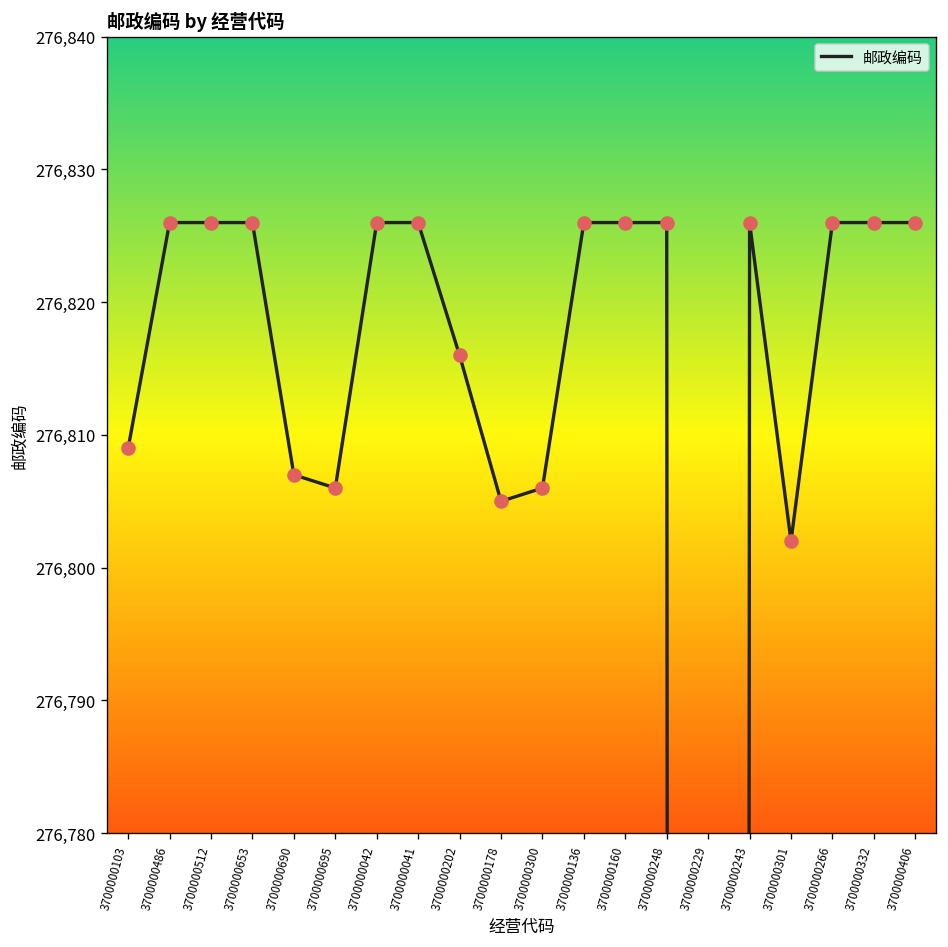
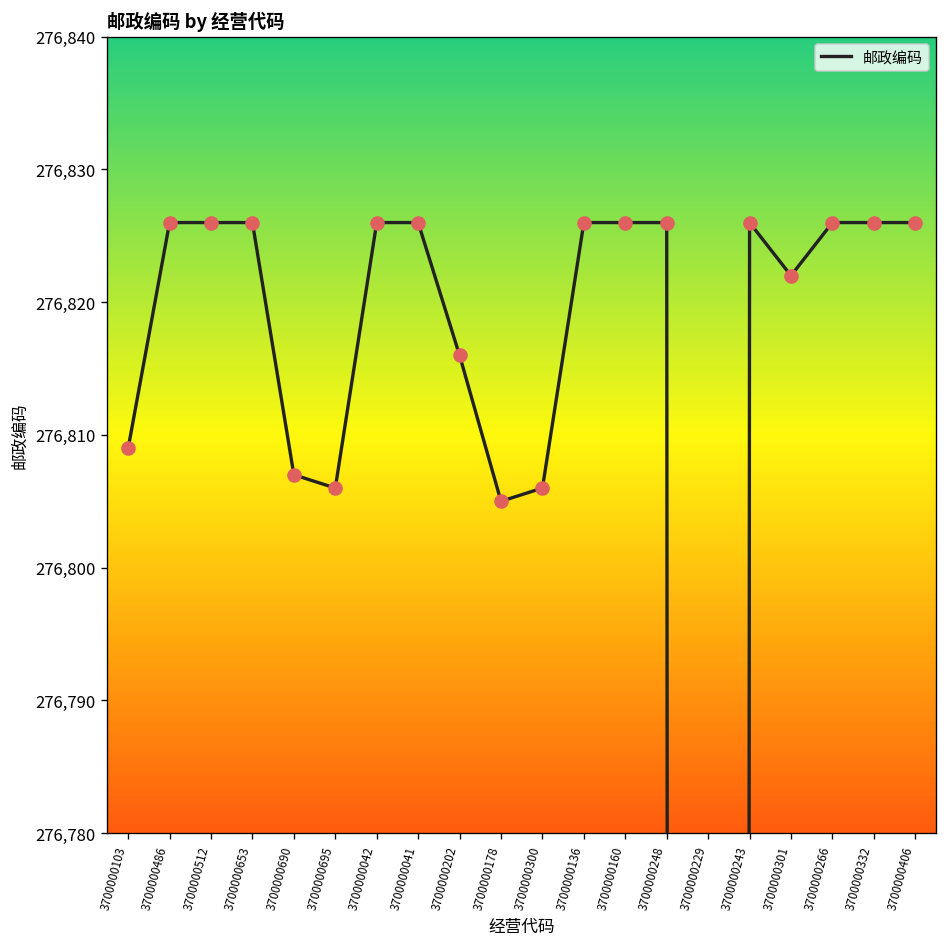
3700000301: 276,802 -> 276,822
